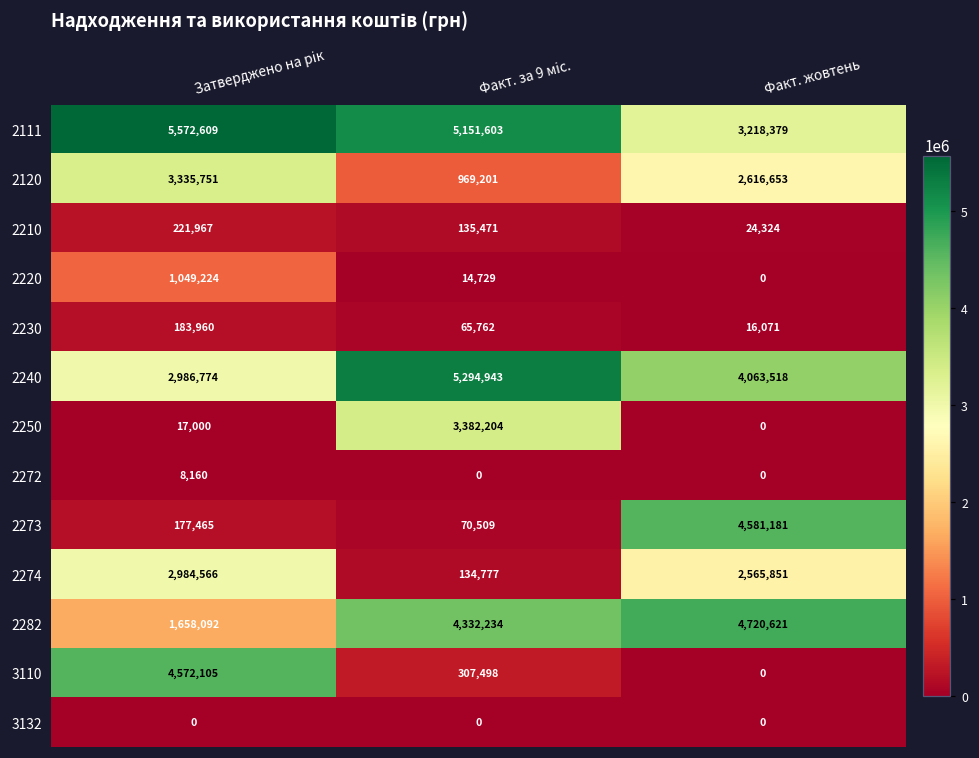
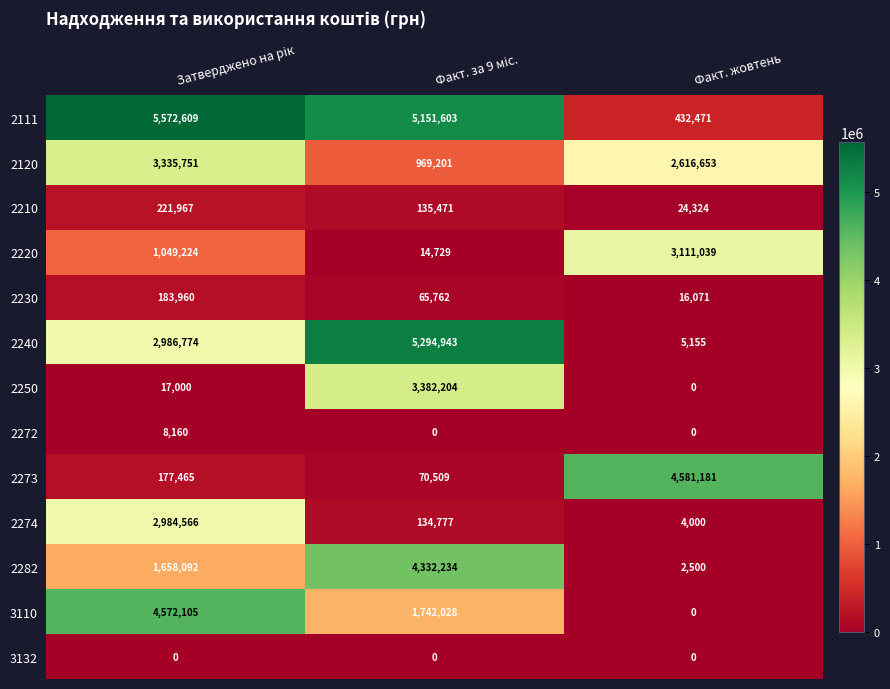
2111, Факт. жовтень: 3,218,379 -> 432,471
2220, Факт. жовтень: 0 -> 3,111,039
2240, Факт. жовтень: 4,063,518 -> 5,155
2274, Факт. жовтень: 2,565,851 -> 4,000
2282, Факт. жовтень: 4,720,621 -> 2,500
3110, Факт. за 9 міс.: 307,498 -> 1,742,028
